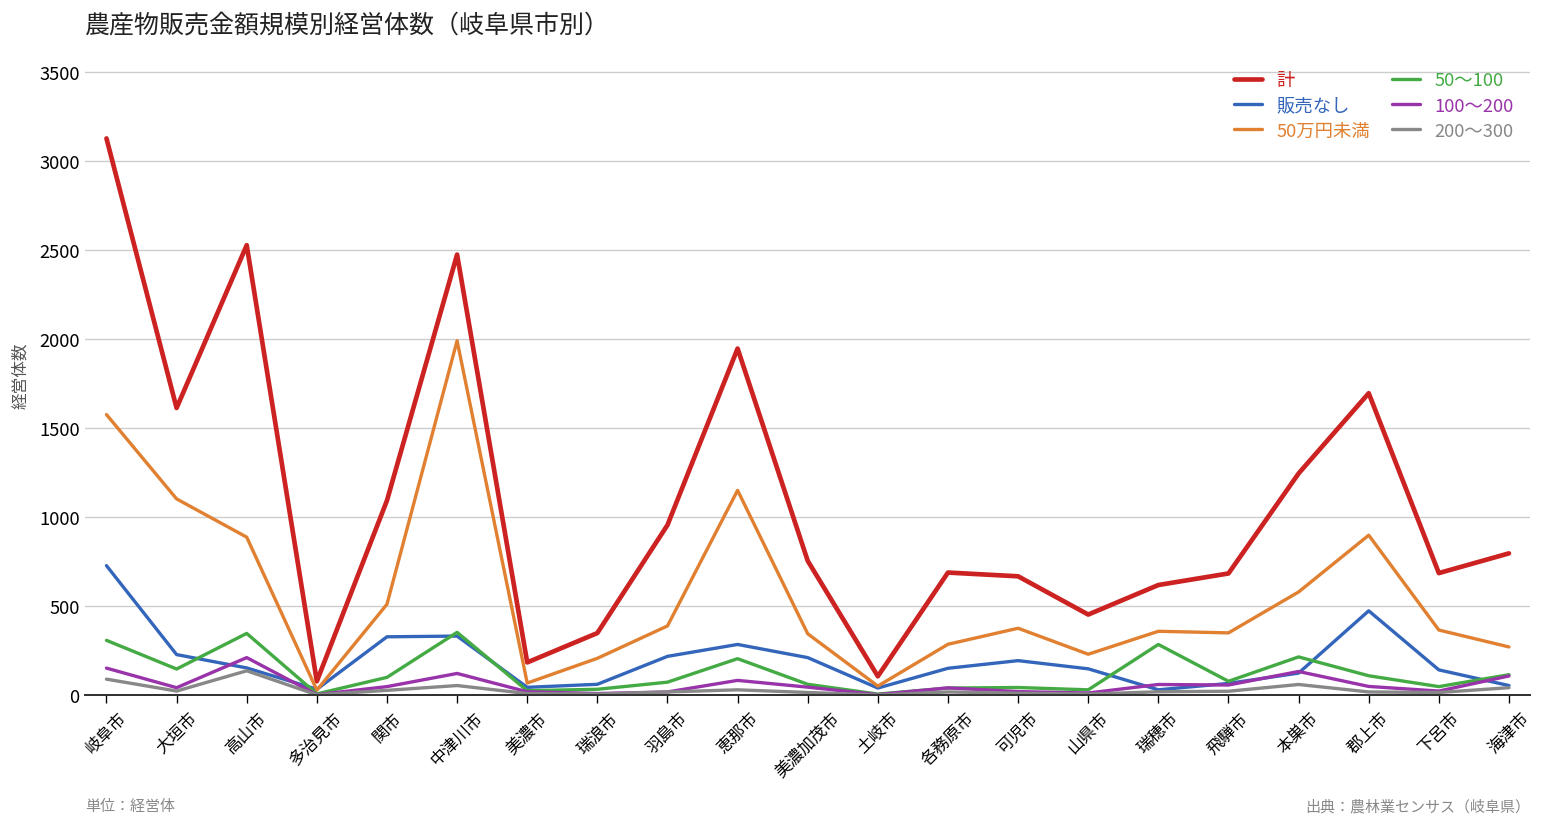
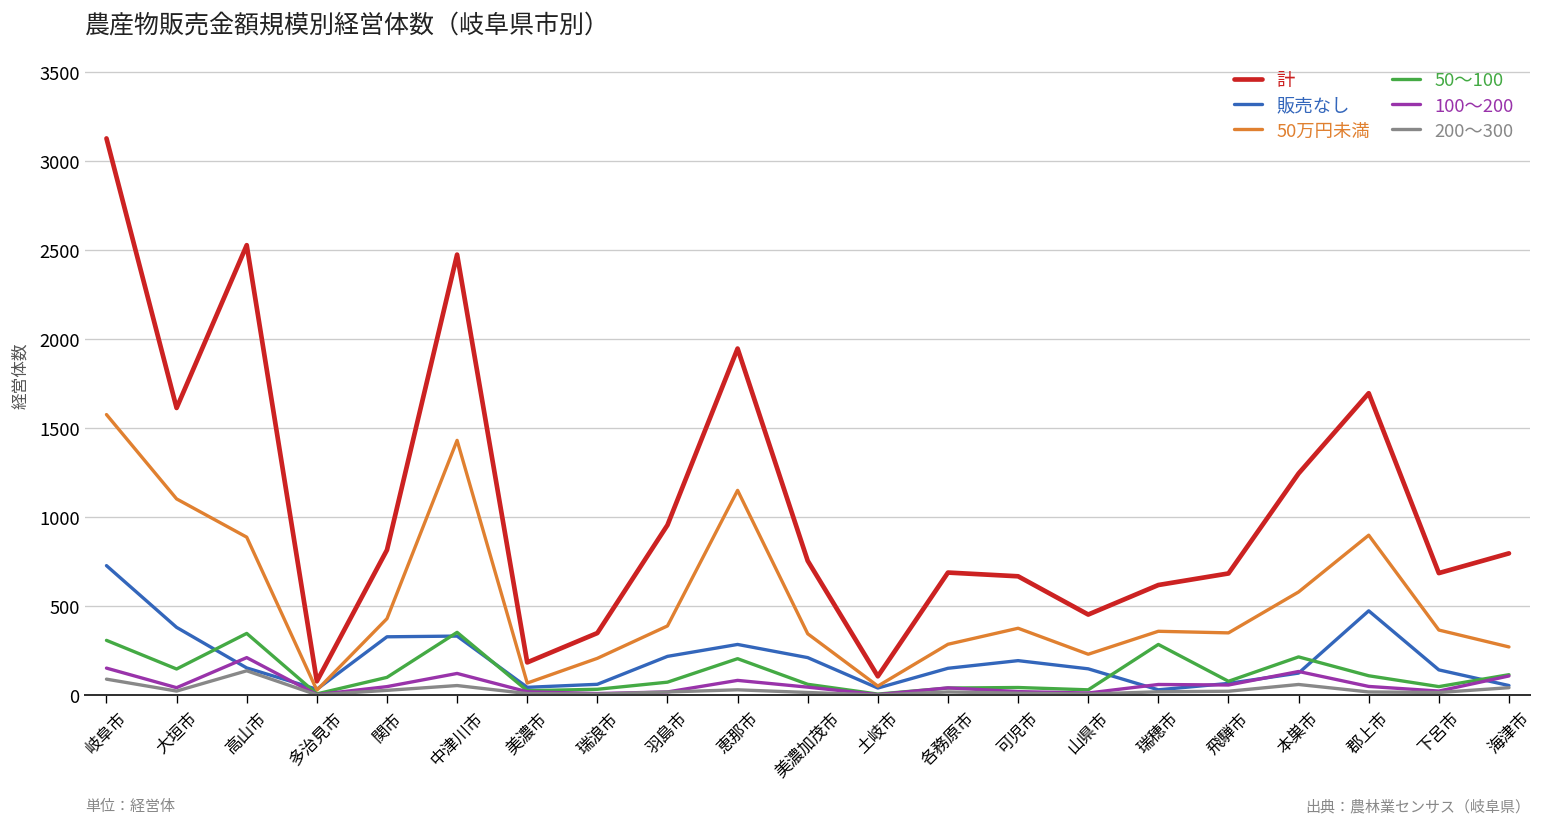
販売なし, 大垣市: 230 -> 380
計, 関市: 1090 -> 820
50万円未満, 関市: 510 -> 430
50万円未満, 中津川市: 1990 -> 1430
